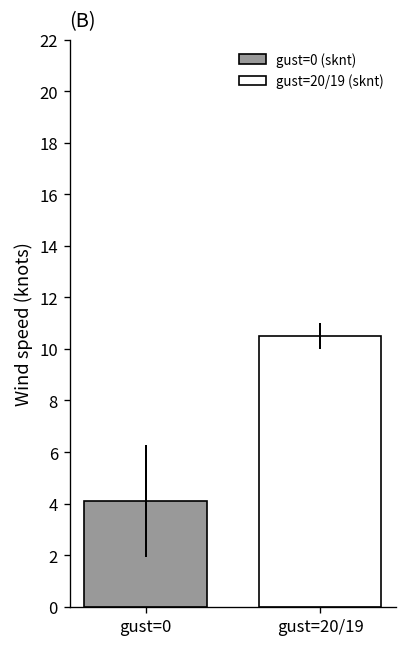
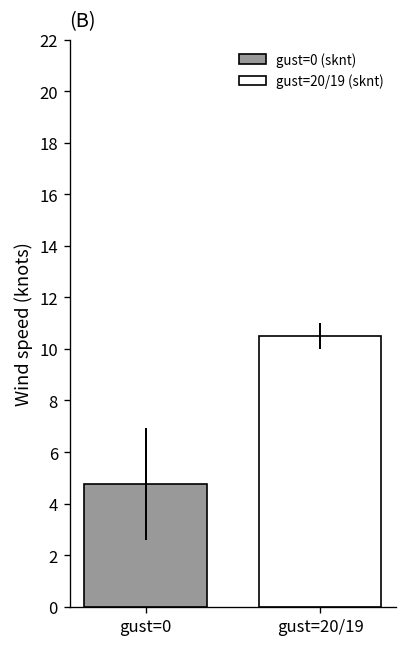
gust=0: 4.1 -> 4.8
